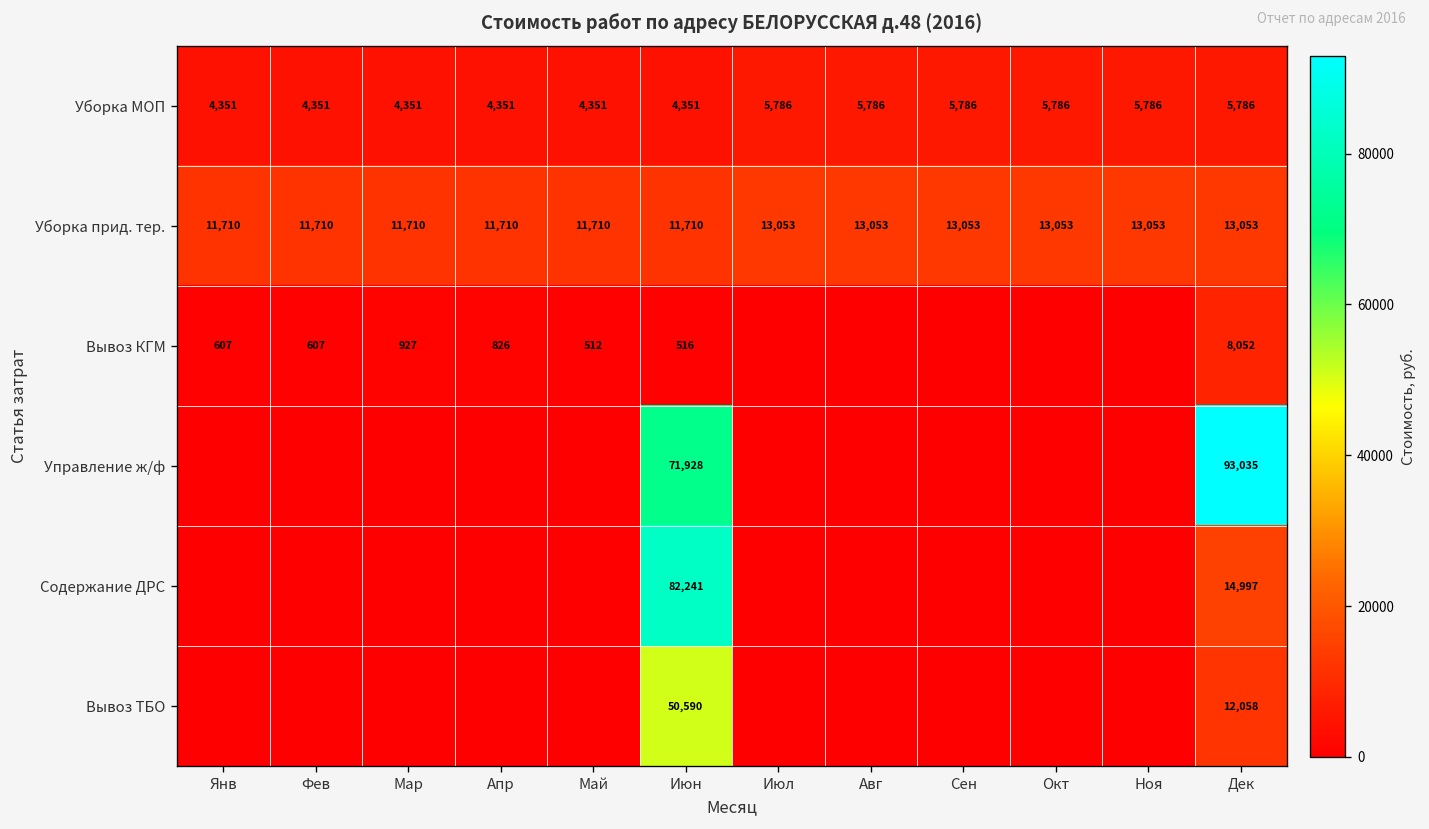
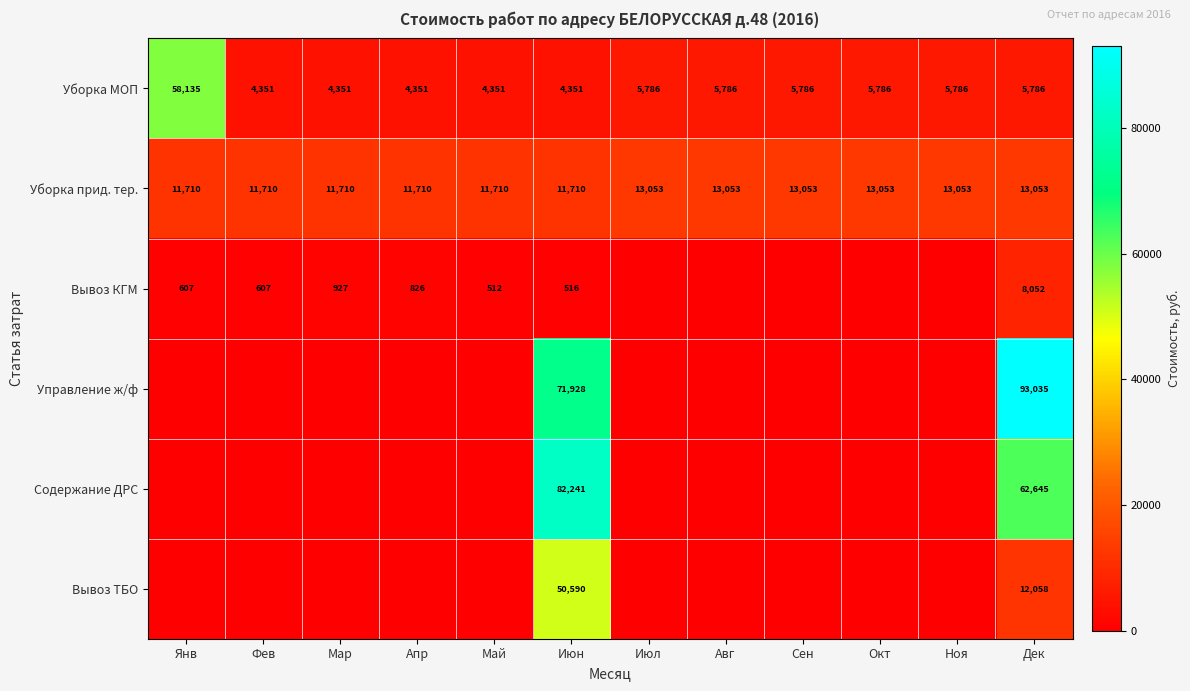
Уборка МОП, Янв: 4,351 -> 58,135
Содержание ДРС, Дек: 14,997 -> 62,645
